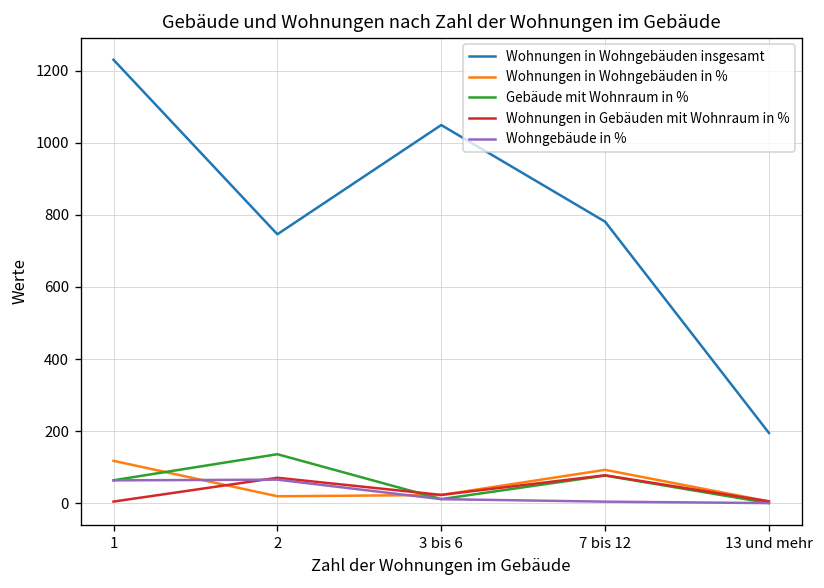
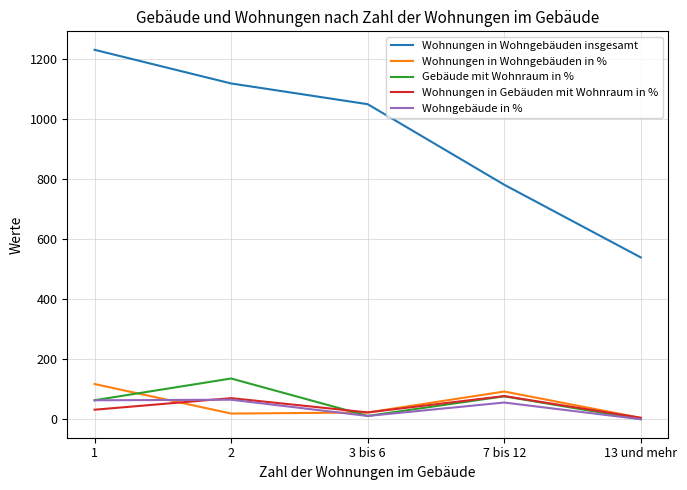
Wohnungen in Gebäuden mit Wohnraum in %, 1: 0 -> 30
Wohnungen in Wohngebäuden insgesamt, 2: 750 -> 1120
Wohngebäude in %, 7 bis 12: 0 -> 60
Wohnungen in Wohngebäuden insgesamt, 13 und mehr: 200 -> 540
